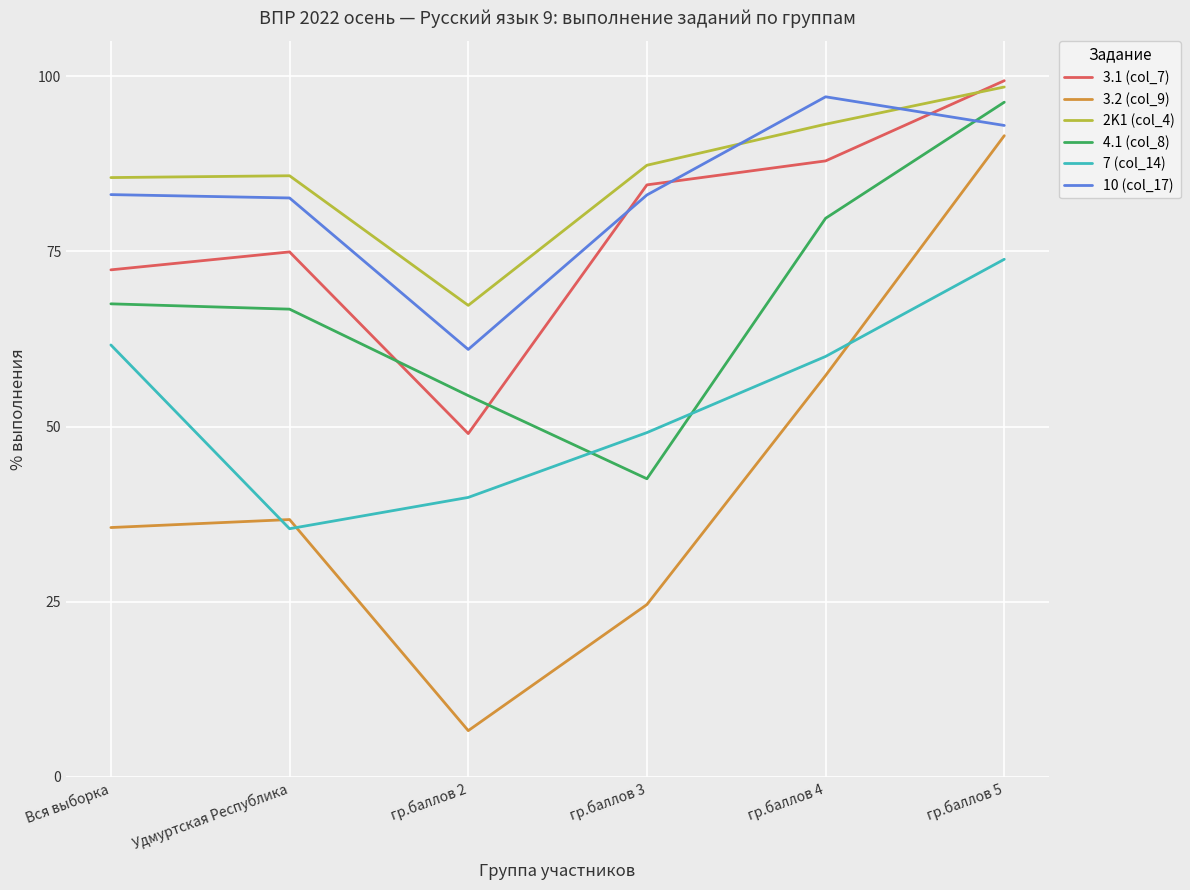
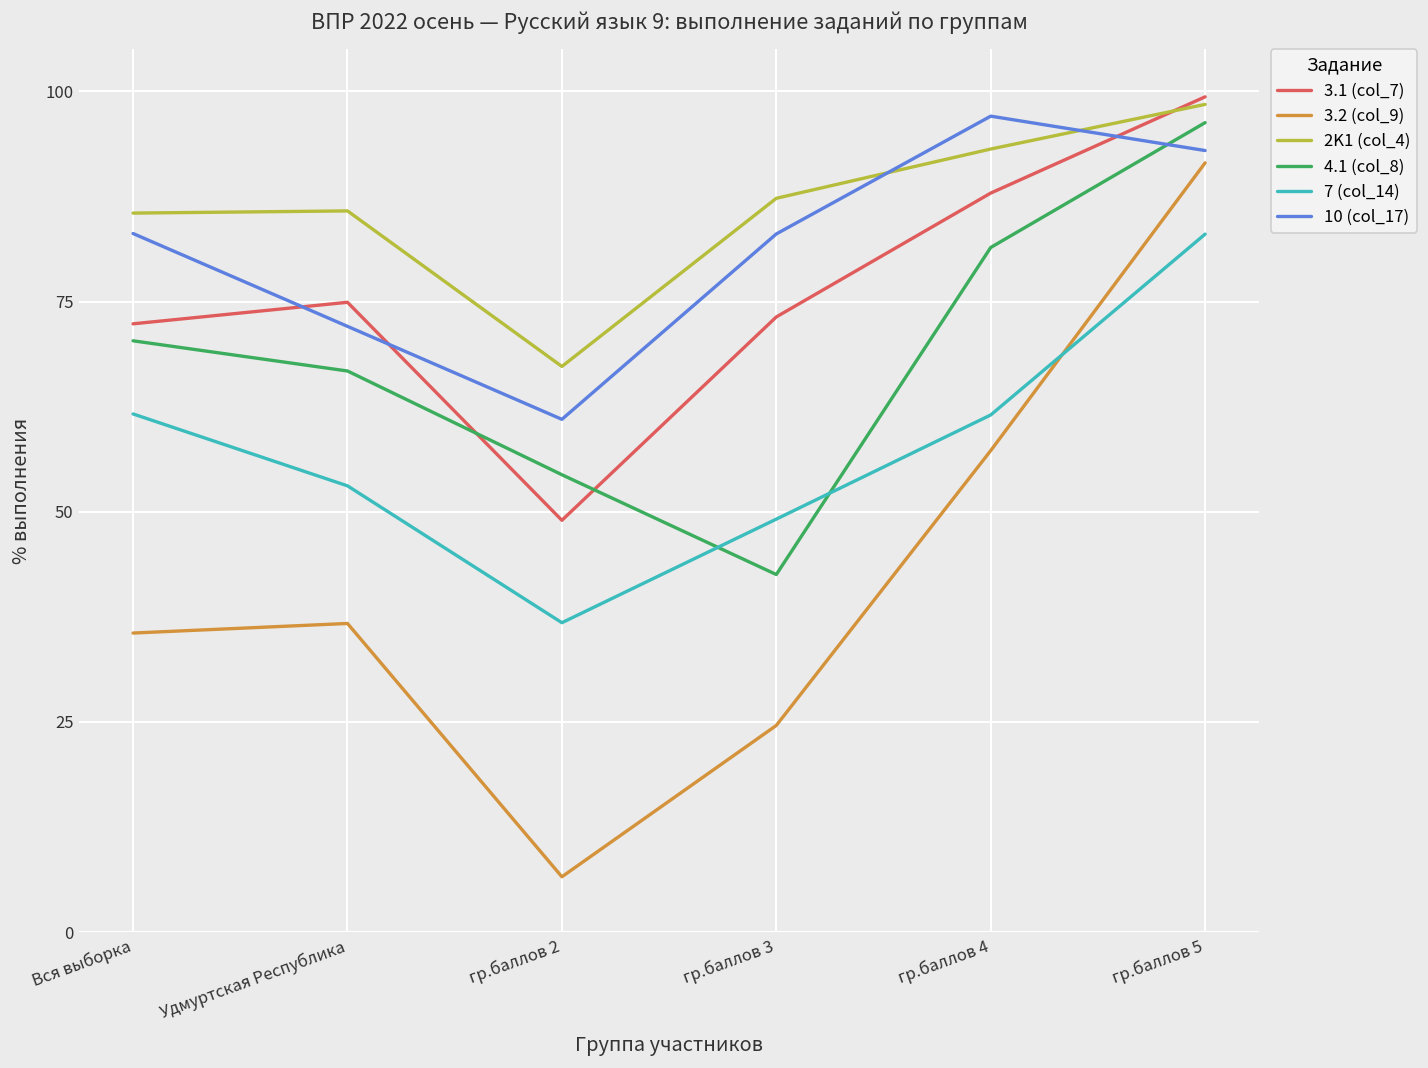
4.1 (col_8), Вся выборка: 68 -> 70
7 (col_14), Удмуртская Республика: 35 -> 53
10 (col_17), Удмуртская Республика: 83 -> 72
7 (col_14), гр.баллов 2: 40 -> 37
3.1 (col_7), гр.баллов 3: 84 -> 73
4.1 (col_8), гр.баллов 4: 80 -> 81
7 (col_14), гр.баллов 4: 60 -> 62
7 (col_14), гр.баллов 5: 74 -> 83
